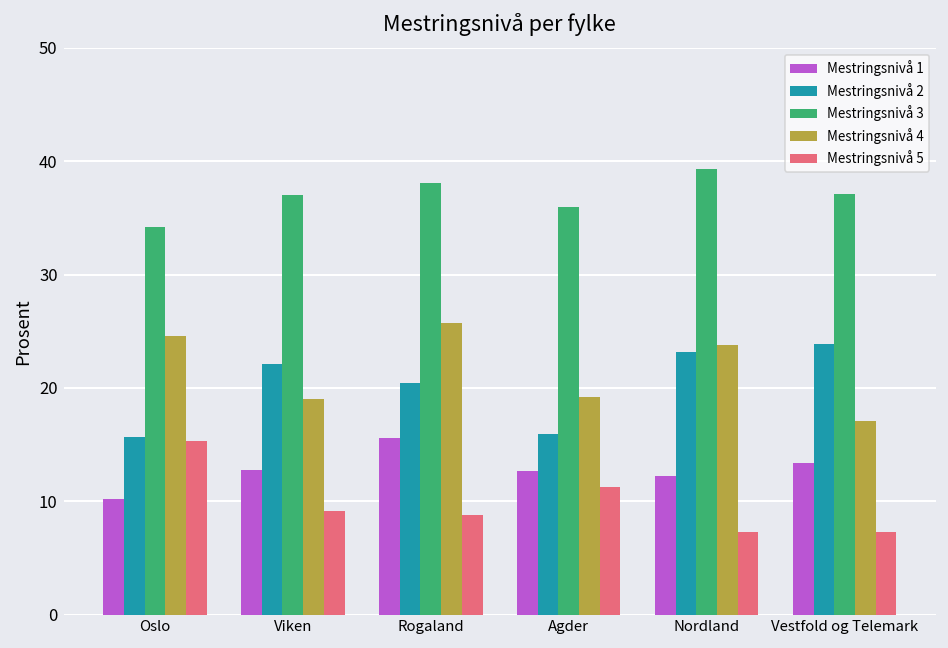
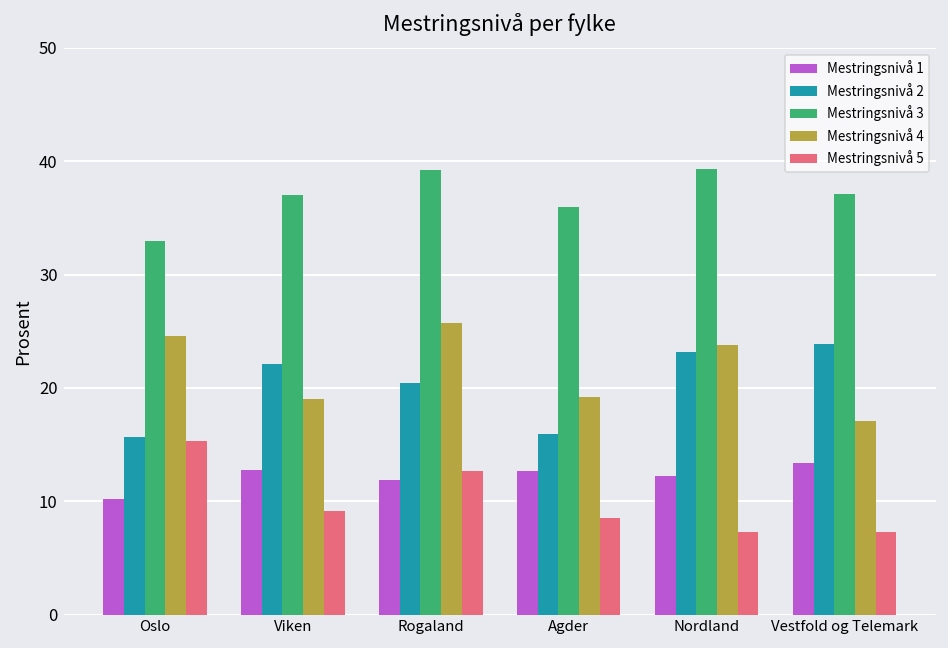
Mestringsnivå 3, Oslo: 34 -> 33
Mestringsnivå 1, Rogaland: 16 -> 12
Mestringsnivå 3, Rogaland: 38 -> 39
Mestringsnivå 5, Rogaland: 9 -> 13
Mestringsnivå 5, Agder: 11 -> 9
